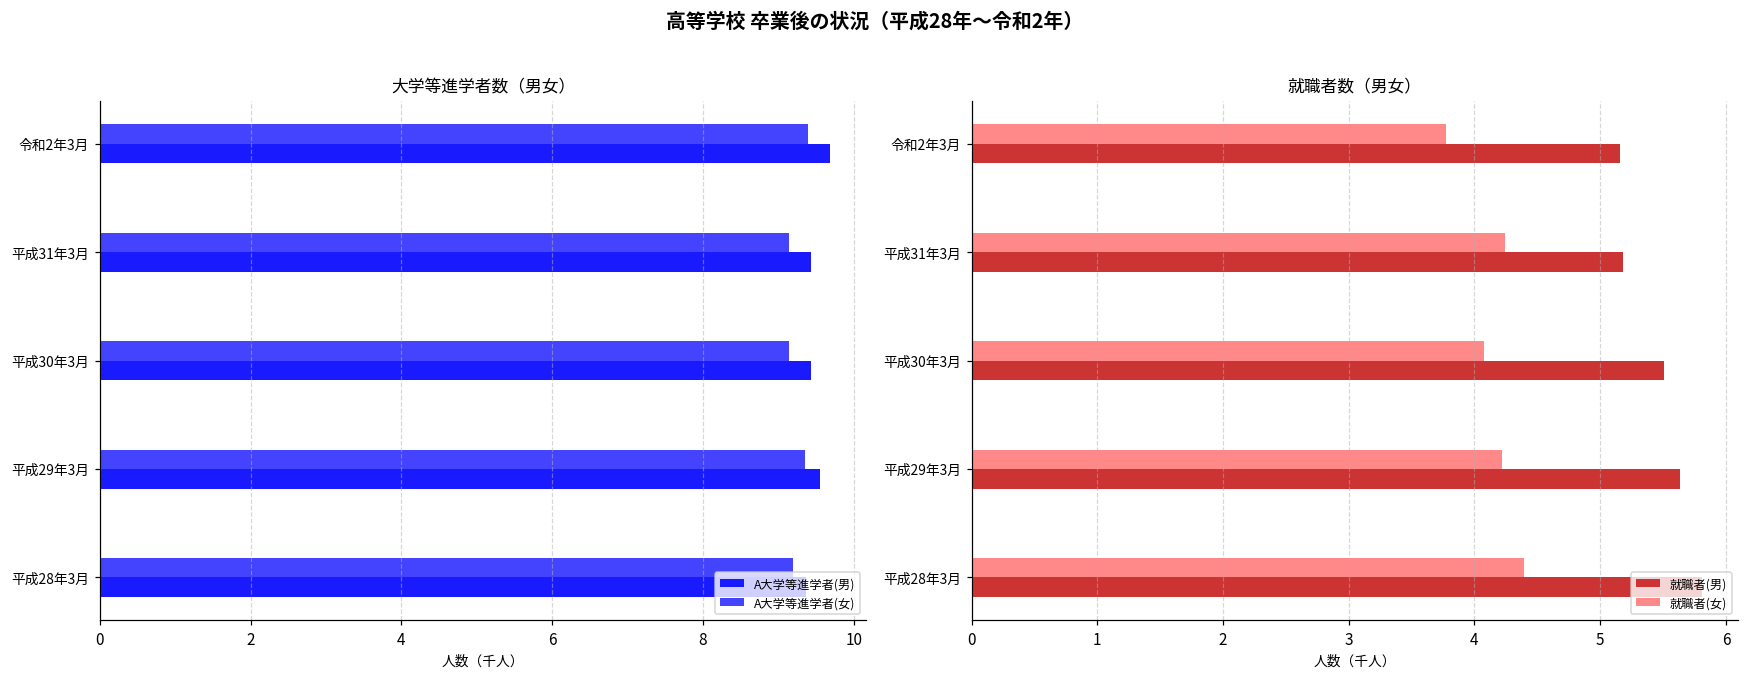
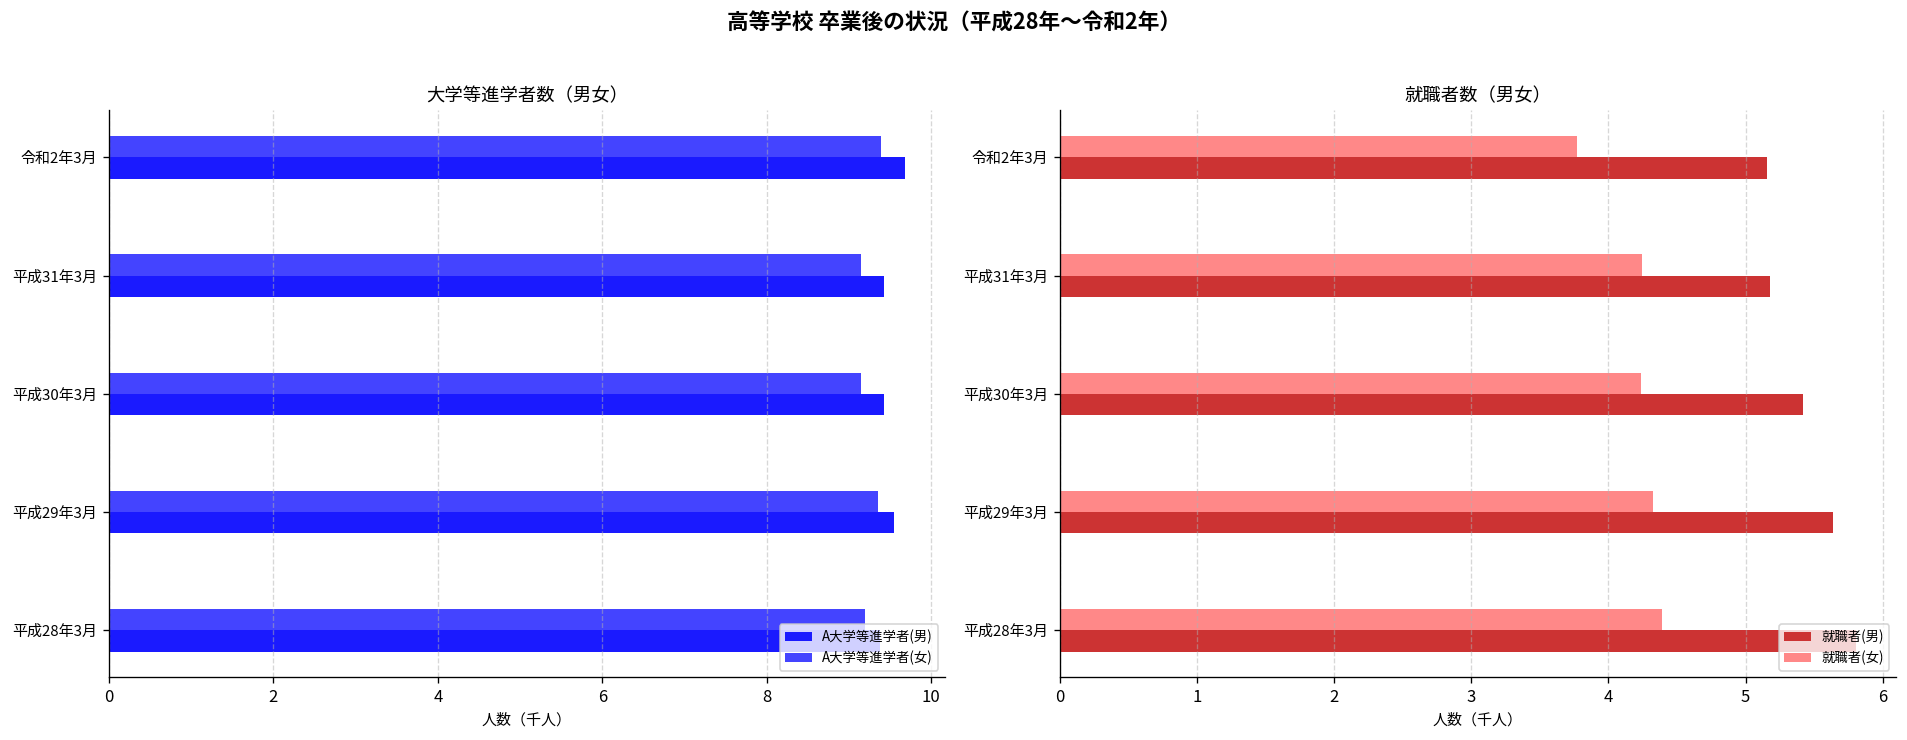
就職者数（男女）, 就職者(女), 平成30年3月: 4.08 -> 4.24
就職者数（男女）, 就職者(男), 平成30年3月: 5.51 -> 5.42
就職者数（男女）, 就職者(女), 平成29年3月: 4.22 -> 4.32
